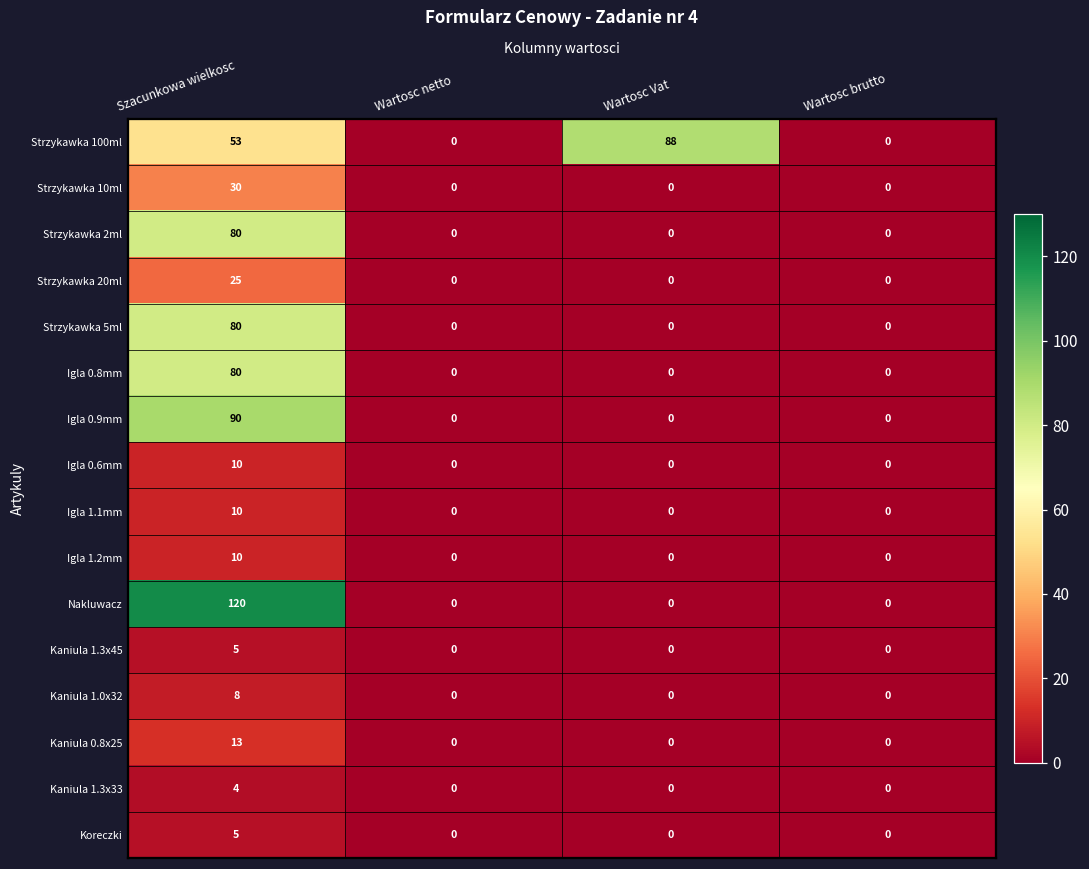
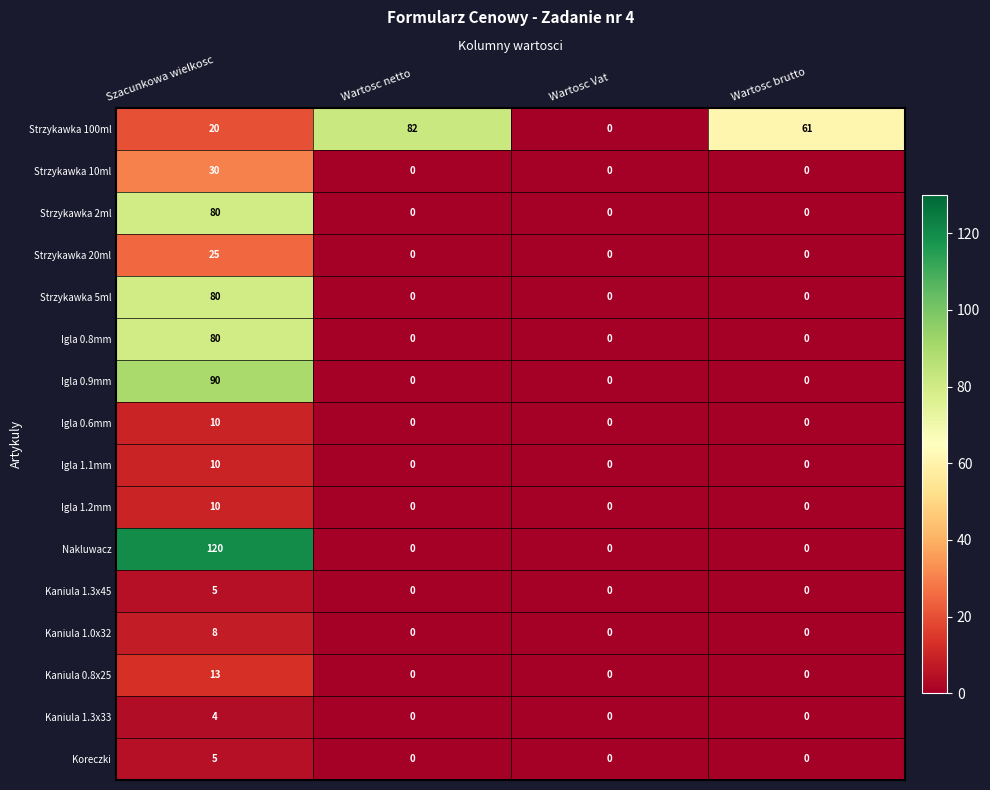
Strzykawka 100ml, Szacunkowa wielkosc: 53 -> 20
Strzykawka 100ml, Wartosc netto: 0 -> 82
Strzykawka 100ml, Wartosc Vat: 88 -> 0
Strzykawka 100ml, Wartosc brutto: 0 -> 61
